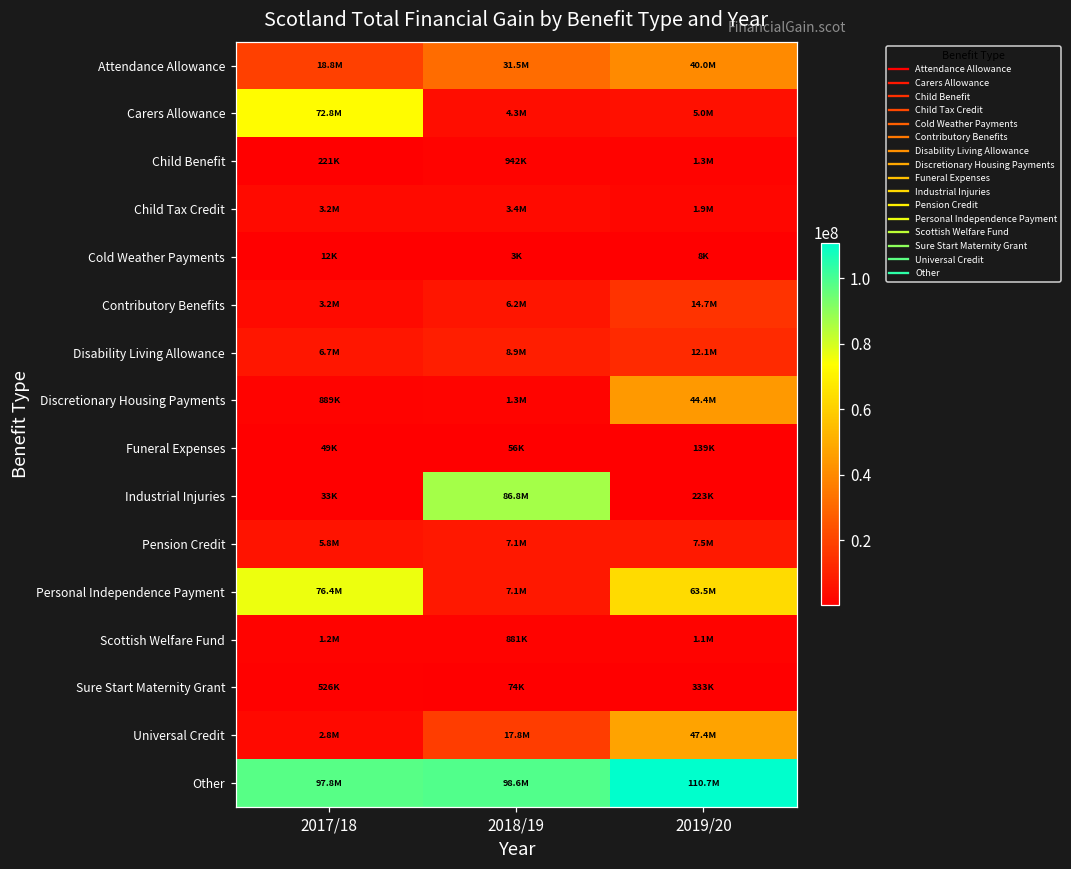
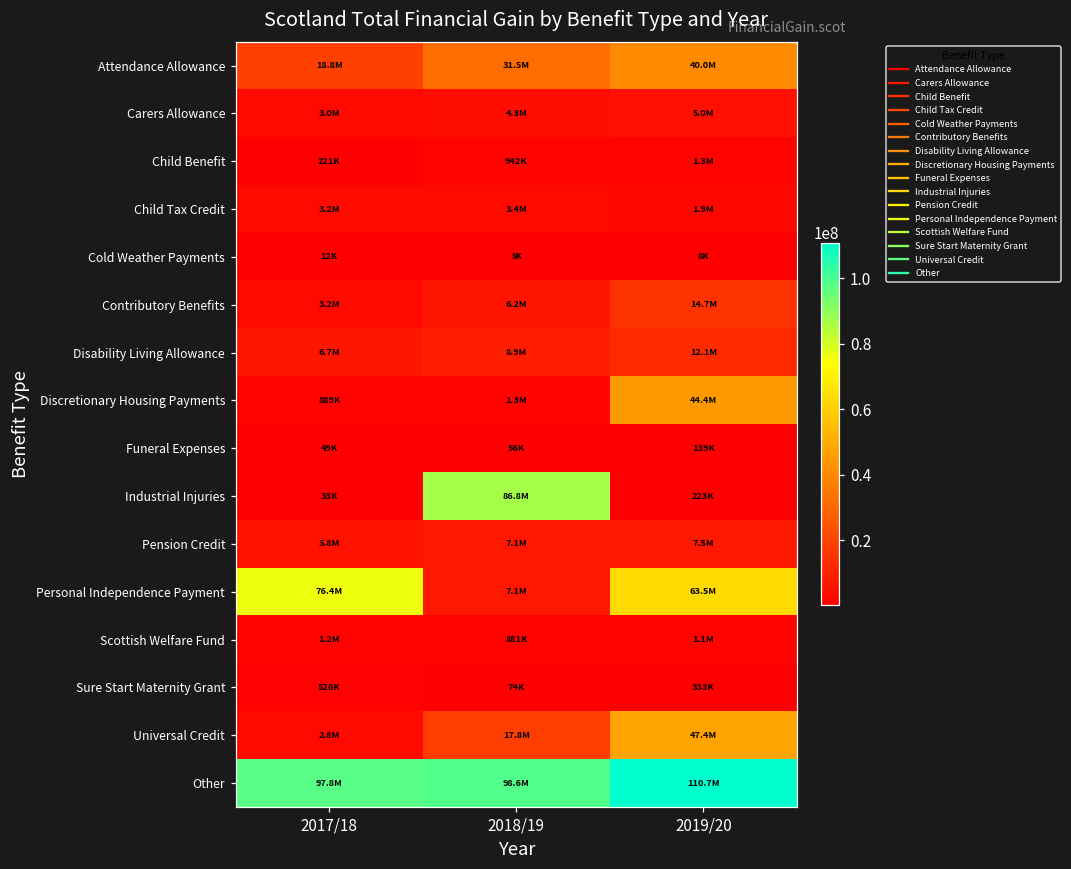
Carers Allowance, 2017/18: 72.8M -> 3.0M
